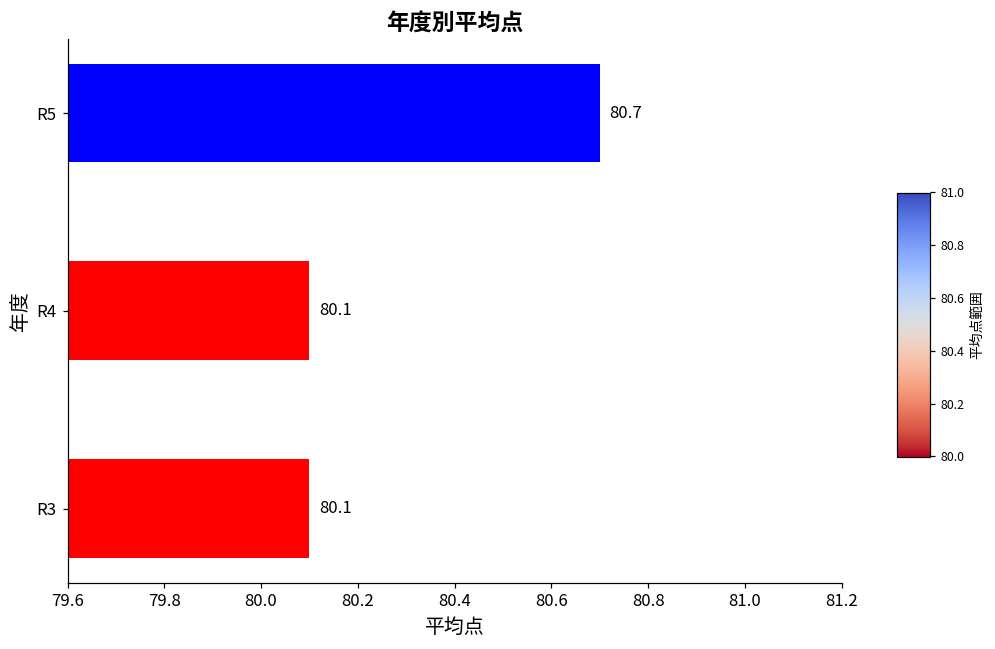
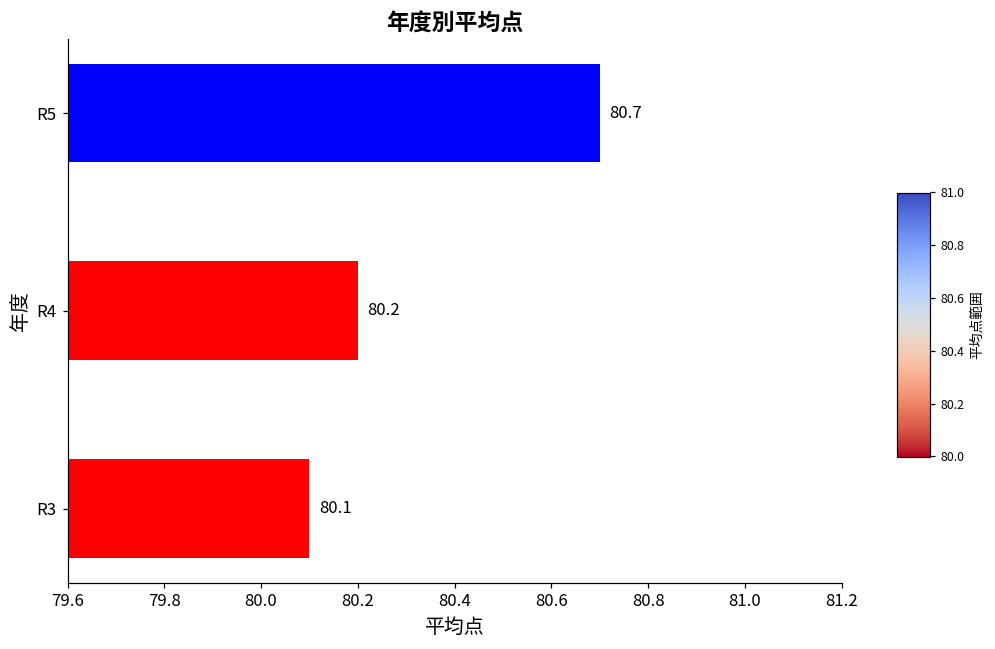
R4: 80.1 -> 80.2
